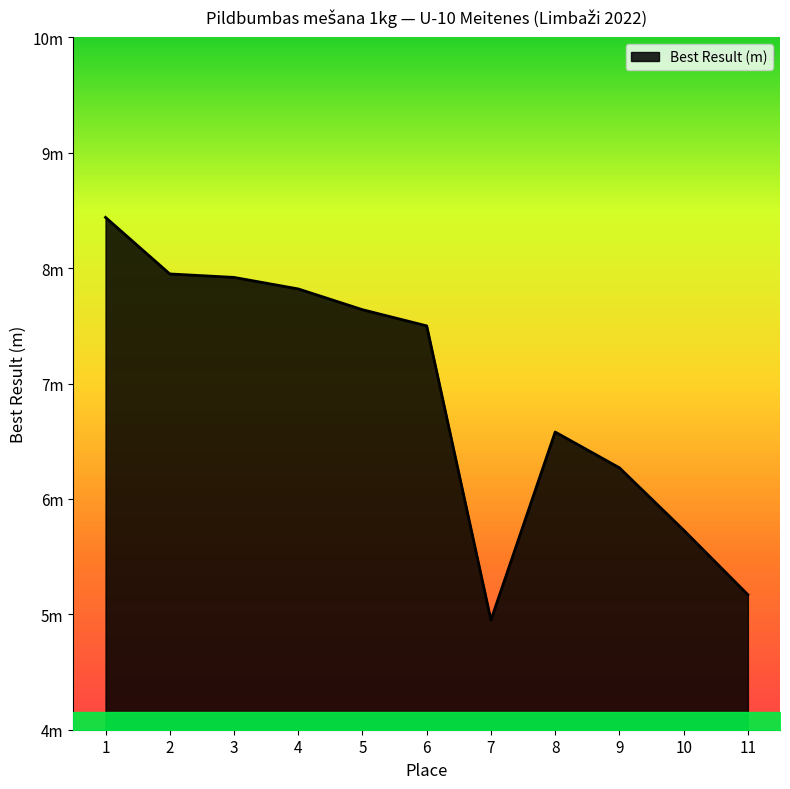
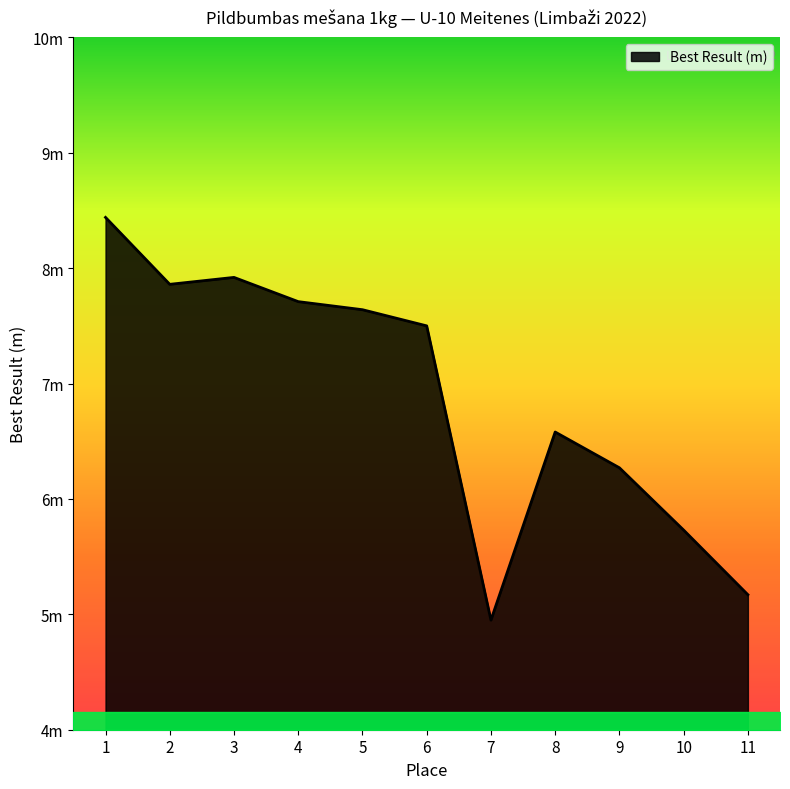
Best Result (m), 2: 7.95m -> 7.86m
Best Result (m), 4: 7.82m -> 7.71m
